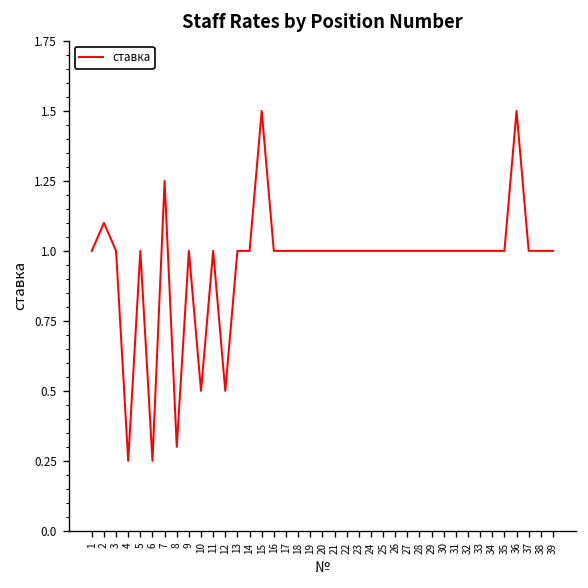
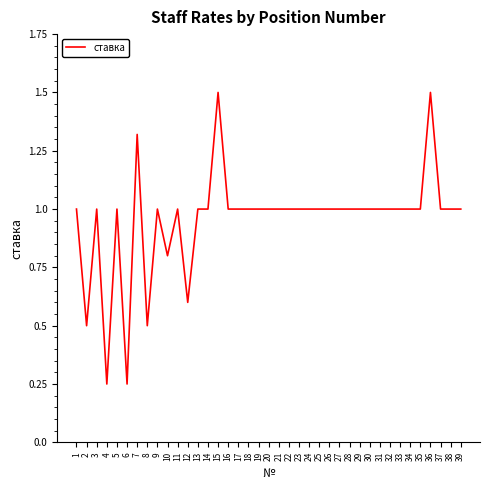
2: 1.1 -> 0.5
7: 1.25 -> 1.32
8: 0.3 -> 0.5
10: 0.5 -> 0.8
12: 0.5 -> 0.6
